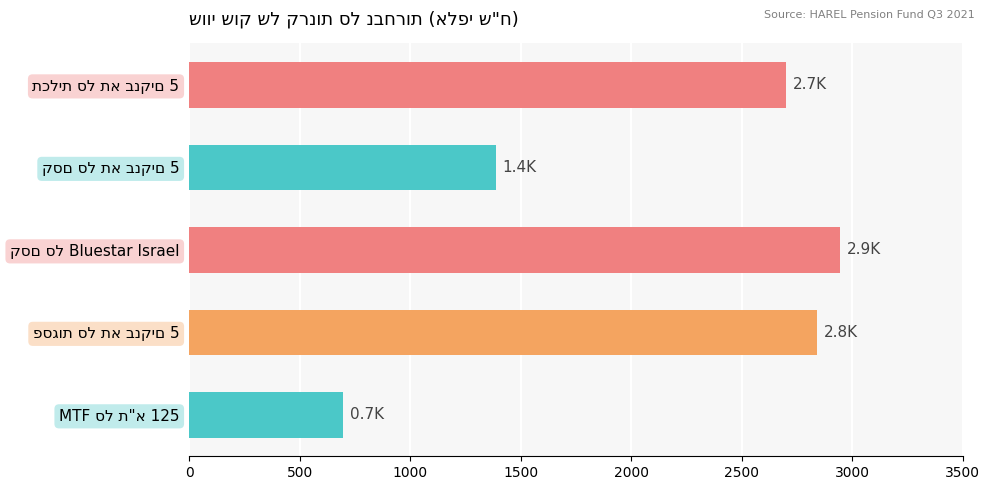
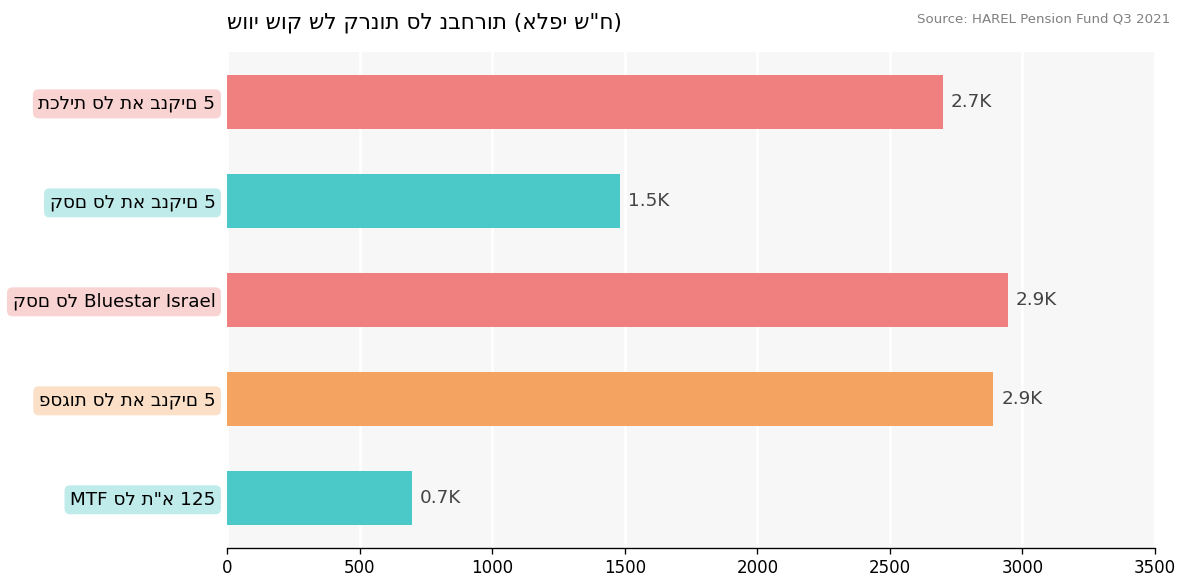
קסם סל תא בנקים 5: 1.4K -> 1.5K
פסגות סל תא בנקים 5: 2.8K -> 2.9K
